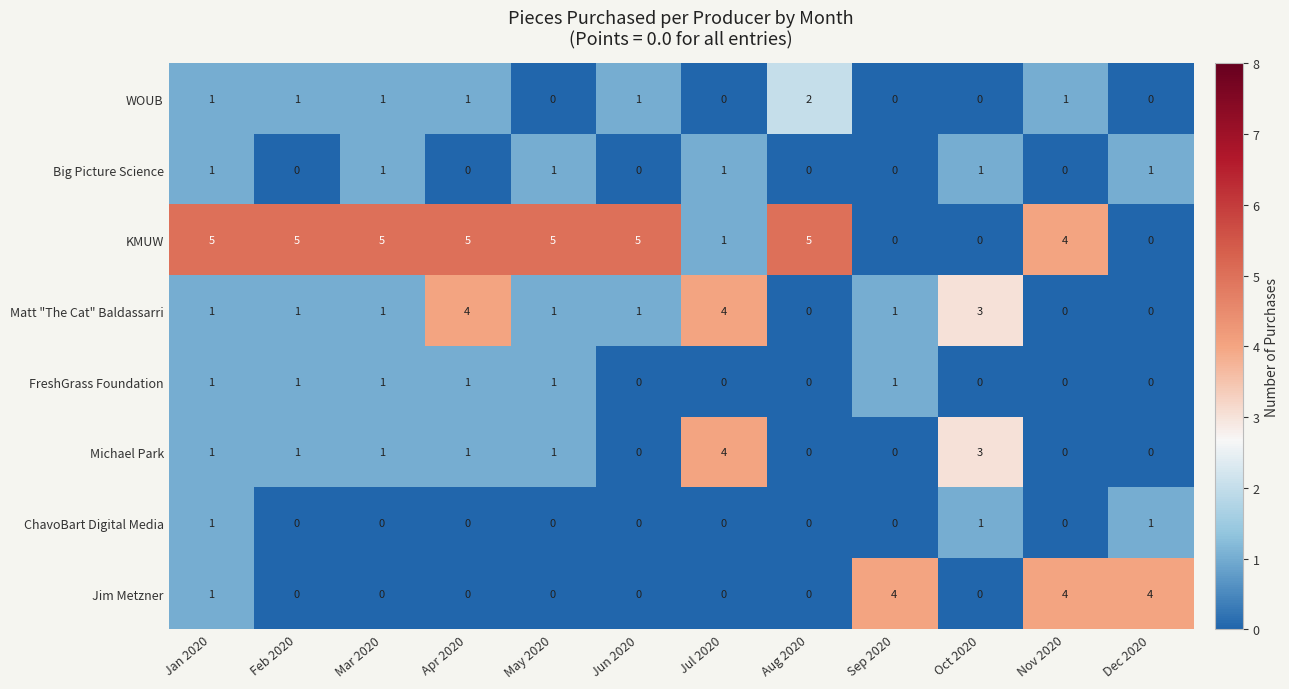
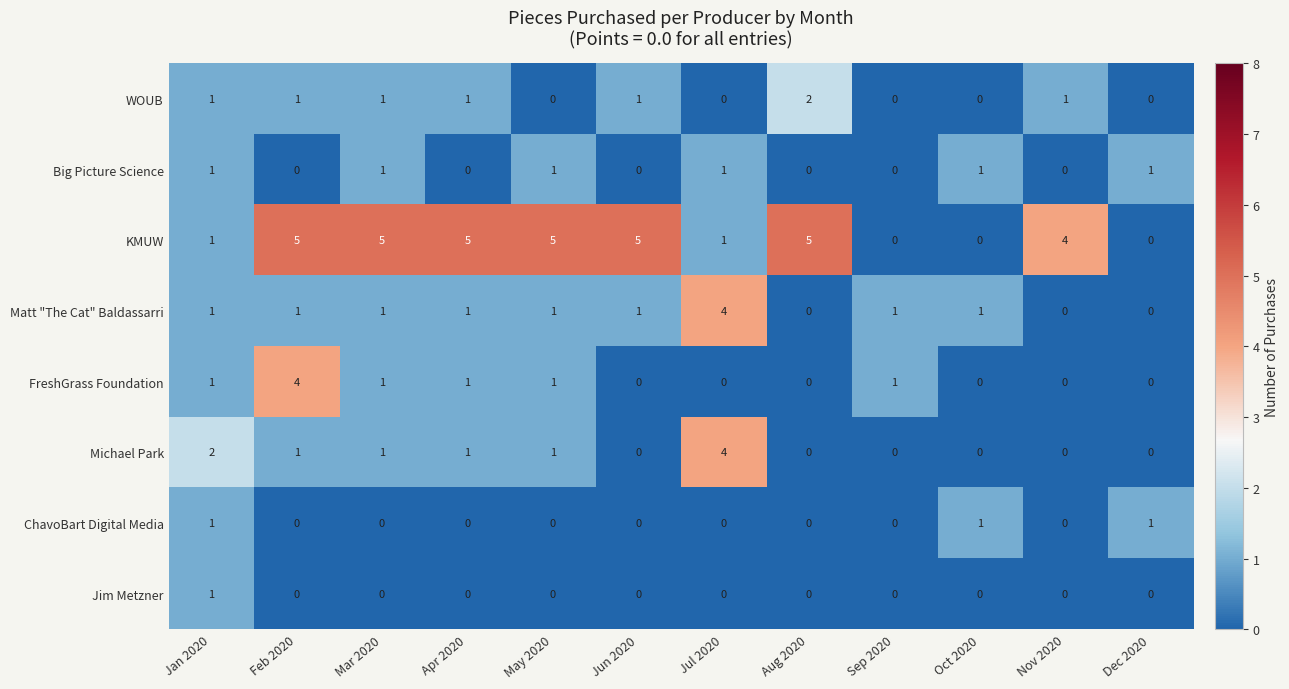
KMUW, Jan 2020: 5 -> 1
Matt "The Cat" Baldassarri, Apr 2020: 4 -> 1
Matt "The Cat" Baldassarri, Oct 2020: 3 -> 1
FreshGrass Foundation, Feb 2020: 1 -> 4
Michael Park, Jan 2020: 1 -> 2
Michael Park, Oct 2020: 3 -> 0
Jim Metzner, Sep 2020: 4 -> 0
Jim Metzner, Nov 2020: 4 -> 0
Jim Metzner, Dec 2020: 4 -> 0
